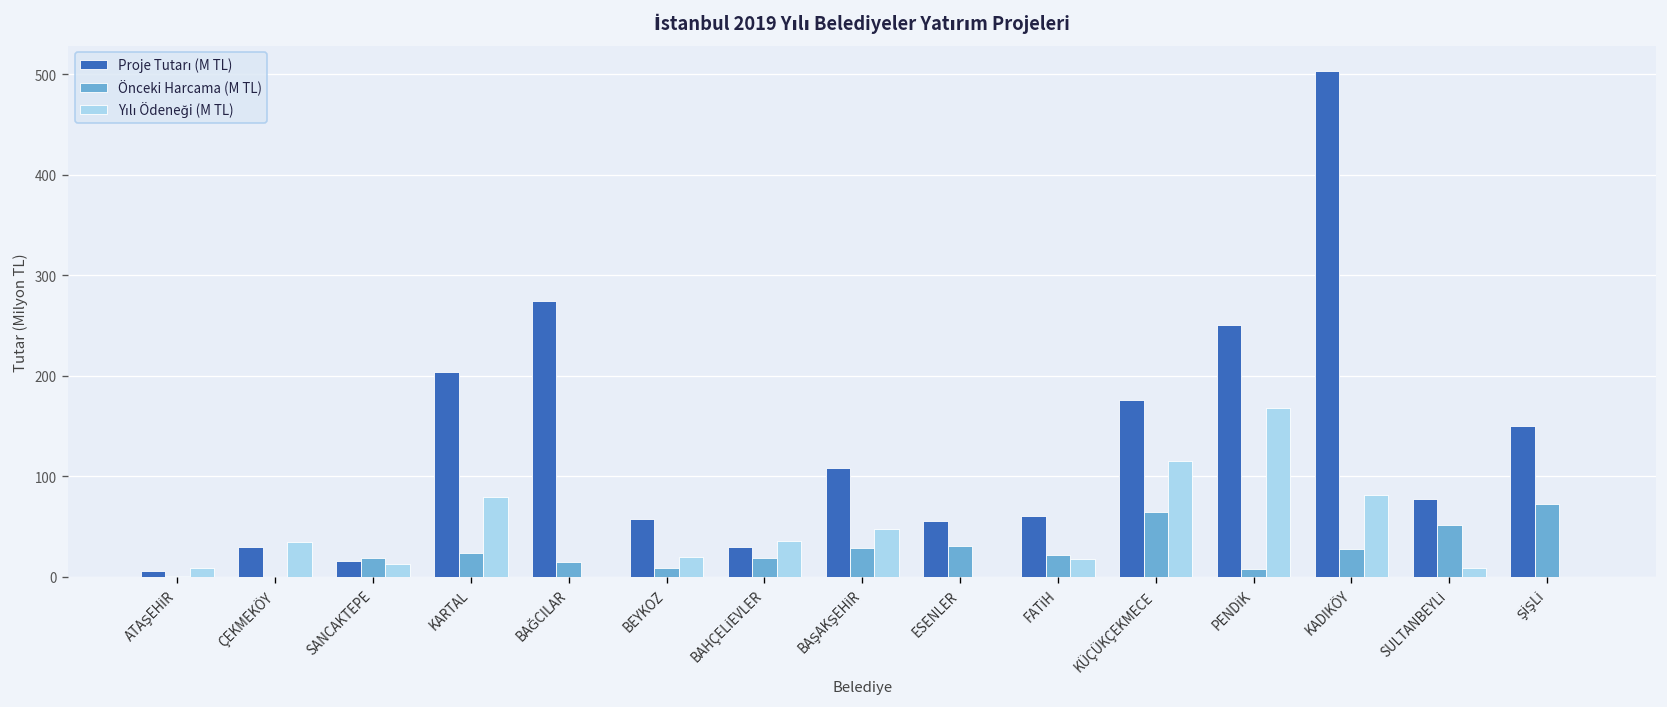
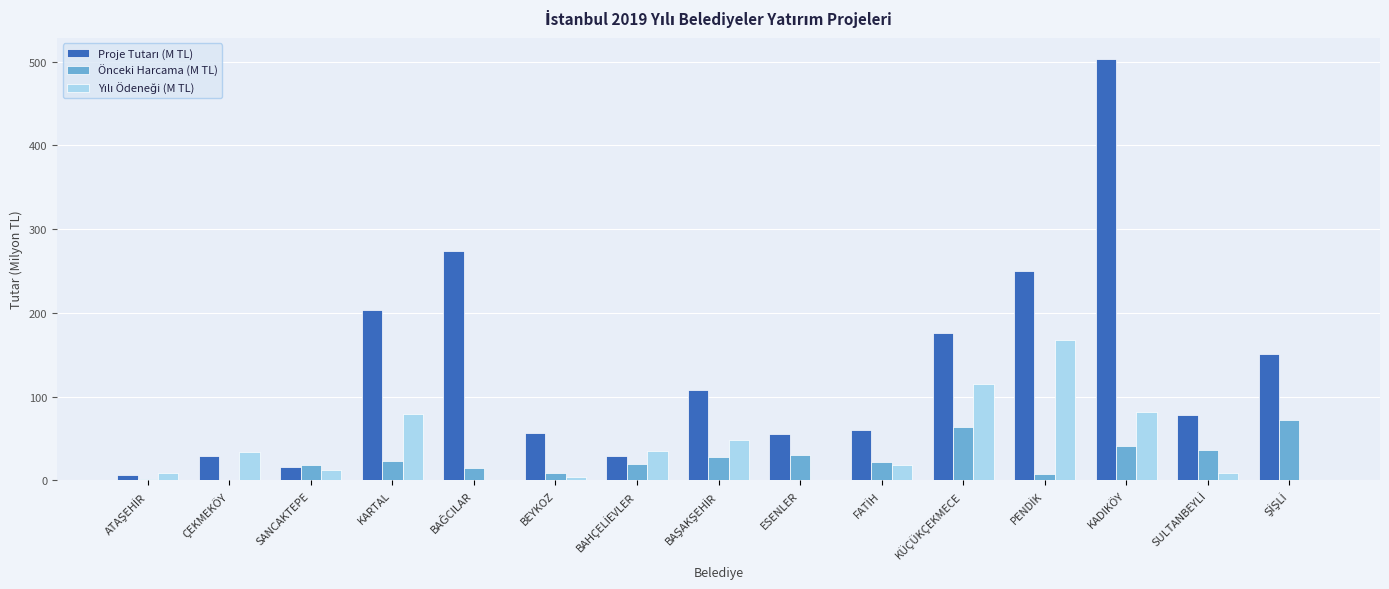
Yılı Ödeneği (M TL), BEYKOZ: 20 -> 0
Önceki Harcama (M TL), KADIKÖY: 30 -> 40
Önceki Harcama (M TL), SULTANBEYLİ: 50 -> 40
